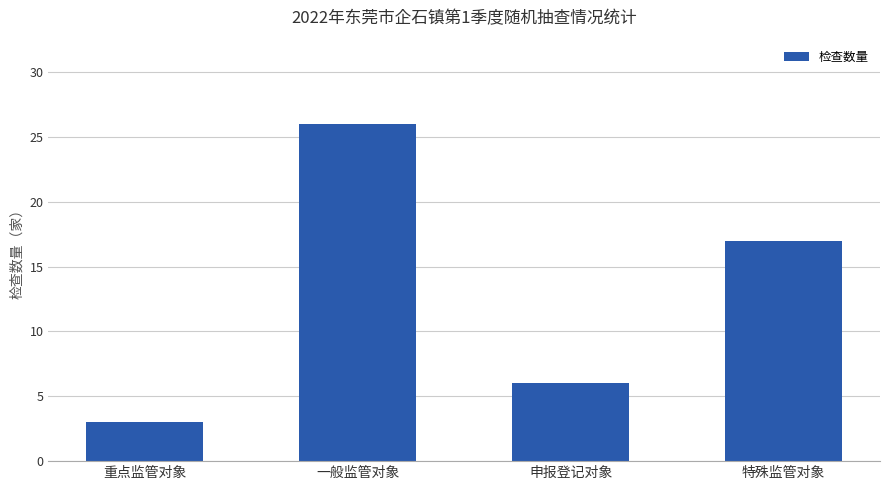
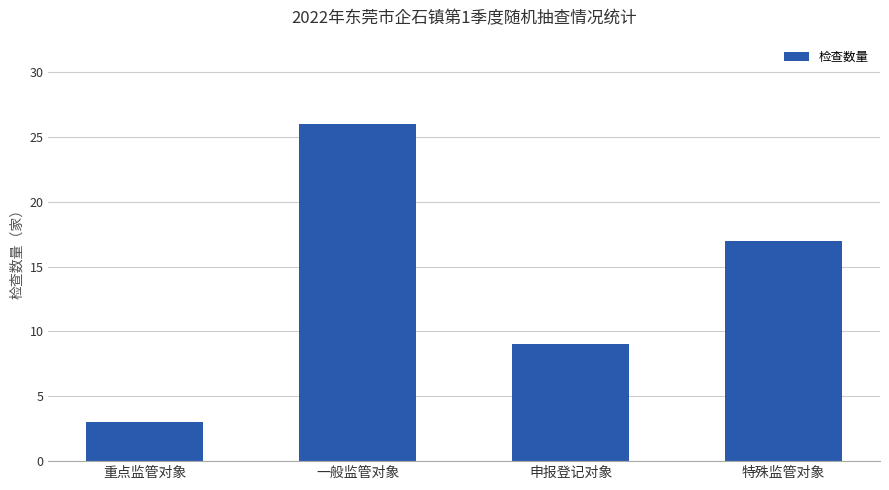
申报登记对象: 6 -> 9
